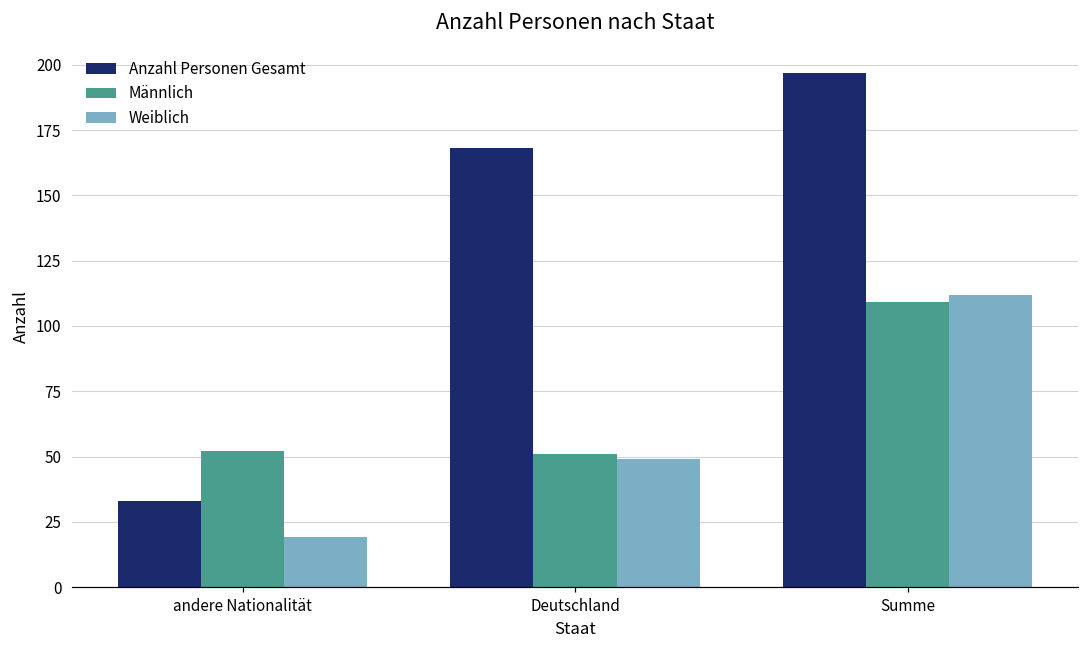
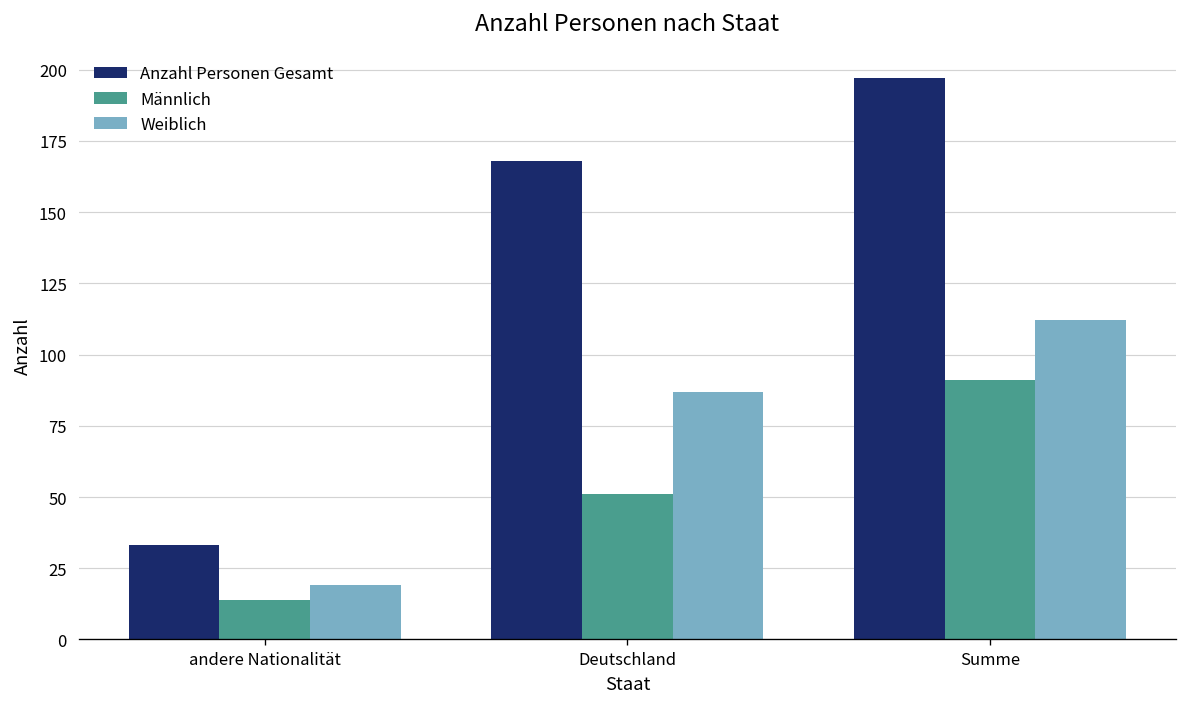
Männlich, andere Nationalität: 52 -> 14
Weiblich, Deutschland: 49 -> 87
Männlich, Summe: 109 -> 91
